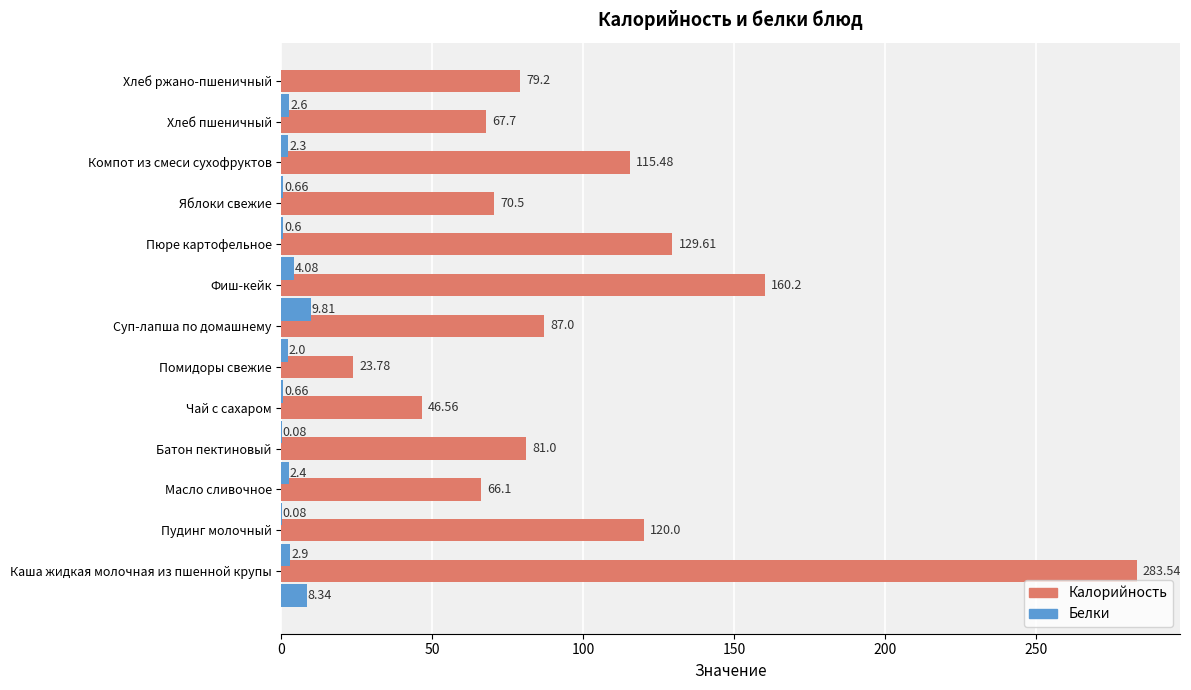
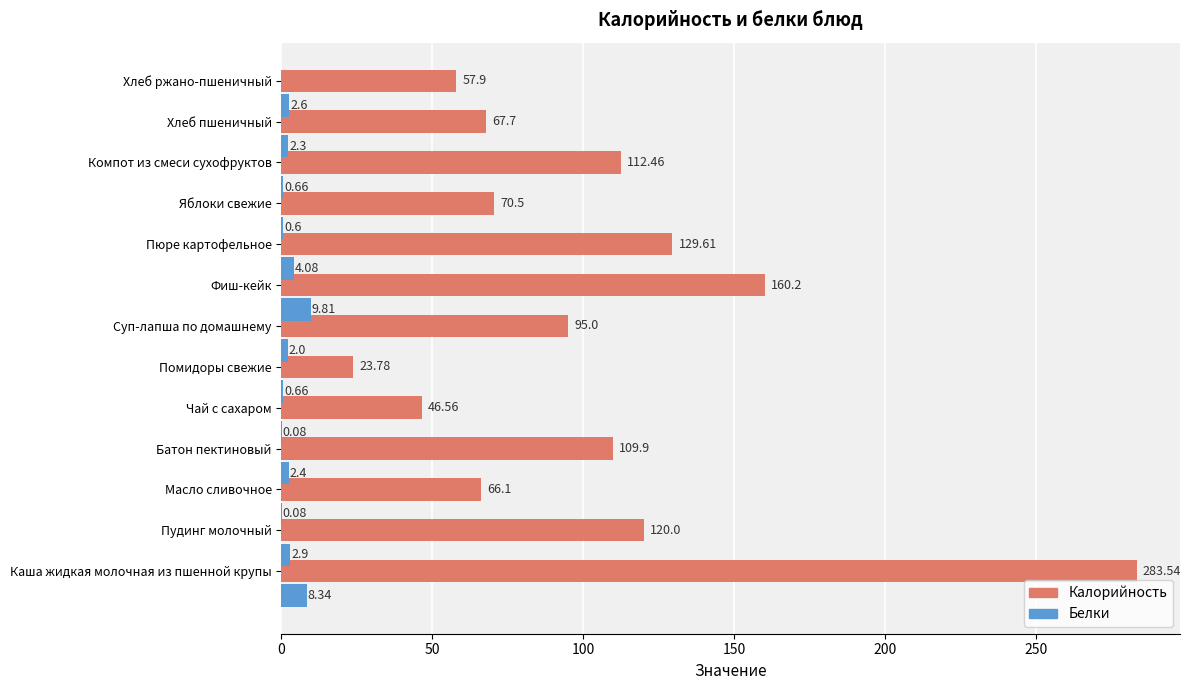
Калорийность, Хлеб ржано-пшеничный: 79.2 -> 57.9
Калорийность, Компот из смеси сухофруктов: 115.48 -> 112.46
Калорийность, Суп-лапша по домашнему: 87.0 -> 95.0
Калорийность, Батон пектиновый: 81.0 -> 109.9
